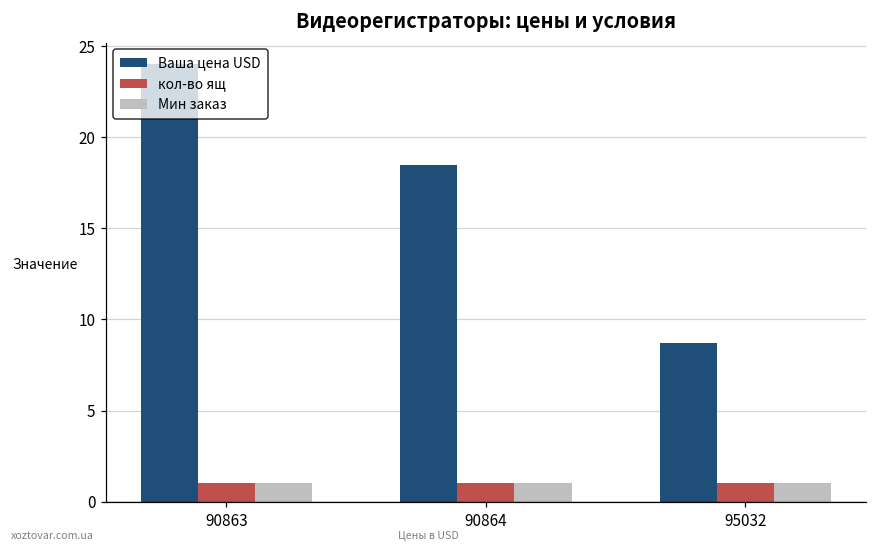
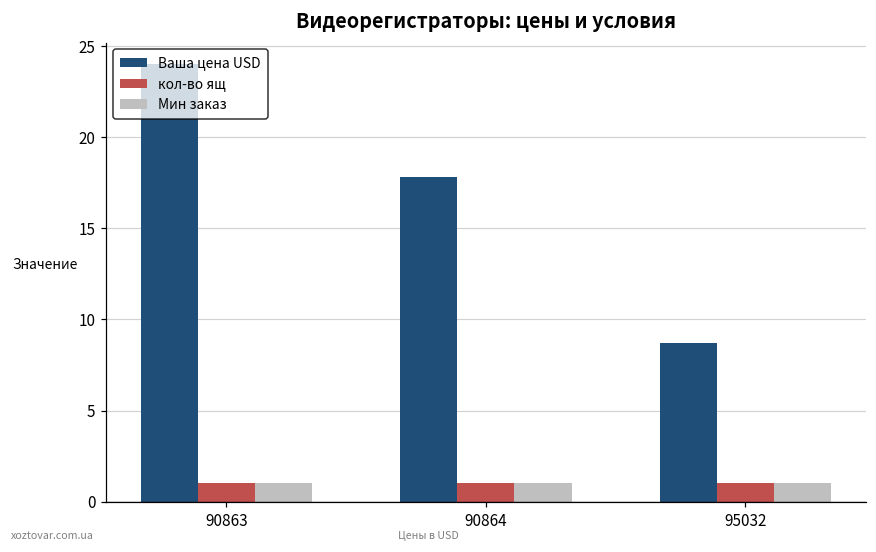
Ваша цена USD, 90864: 18.5 -> 17.8
